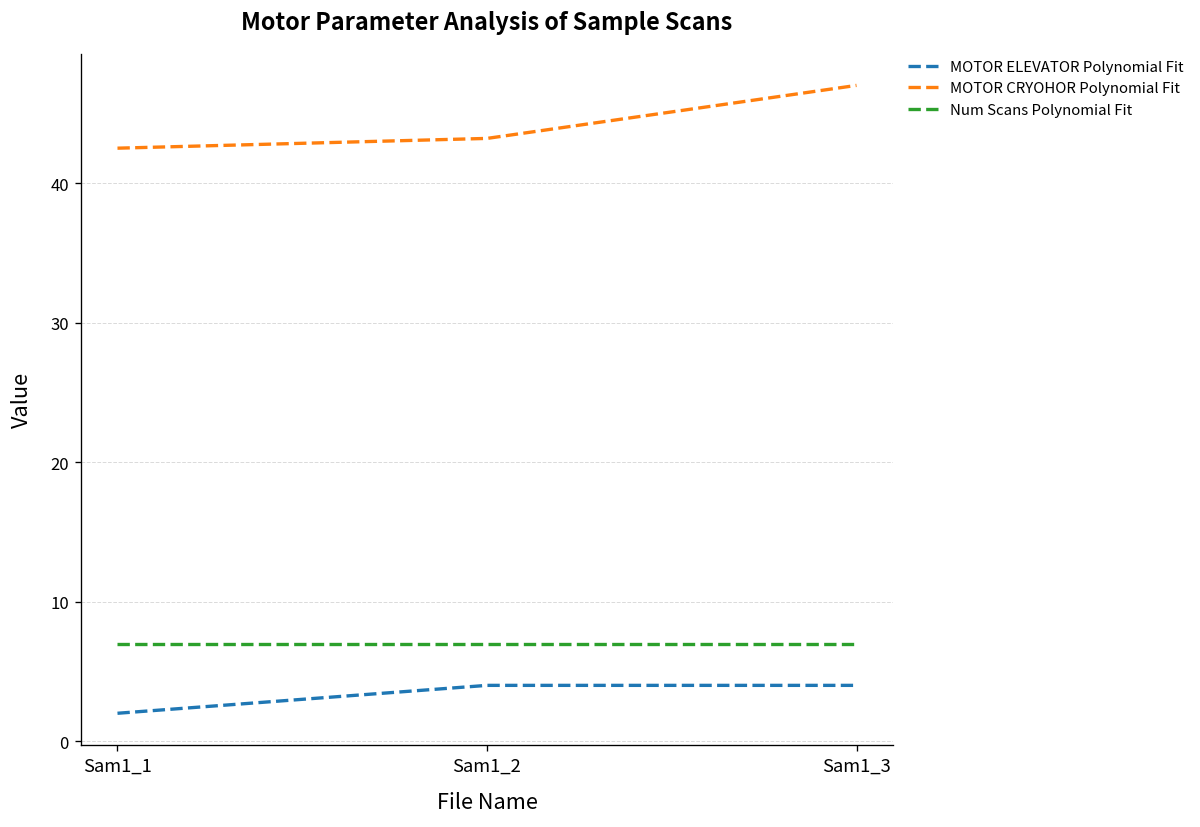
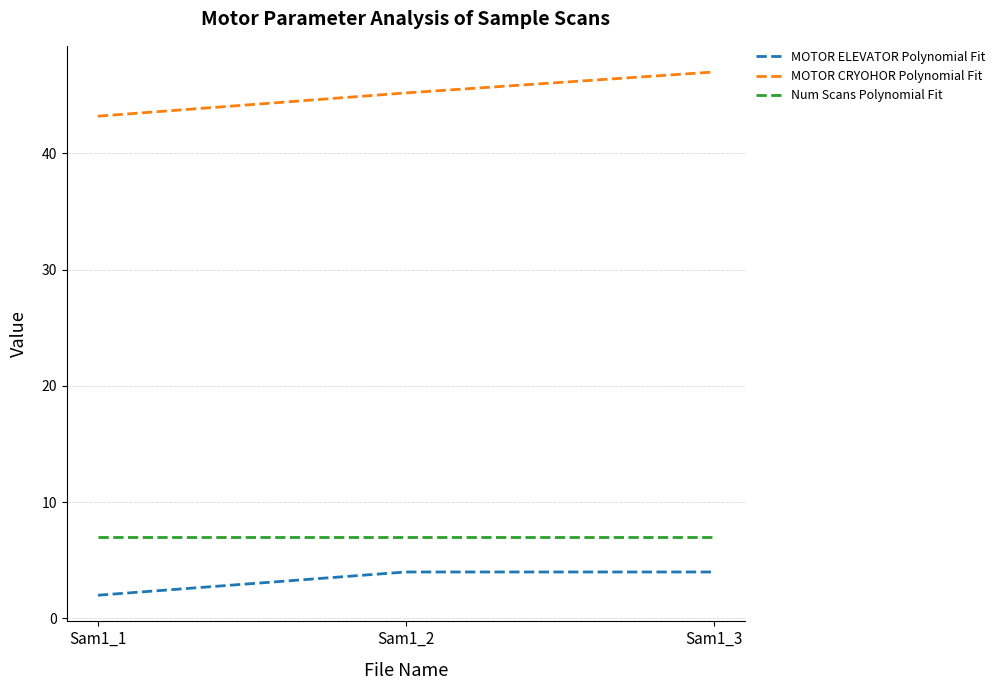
MOTOR CRYOHOR Polynomial Fit, Sam1_1: 42.5 -> 43.2
MOTOR CRYOHOR Polynomial Fit, Sam1_2: 43.2 -> 45.2
